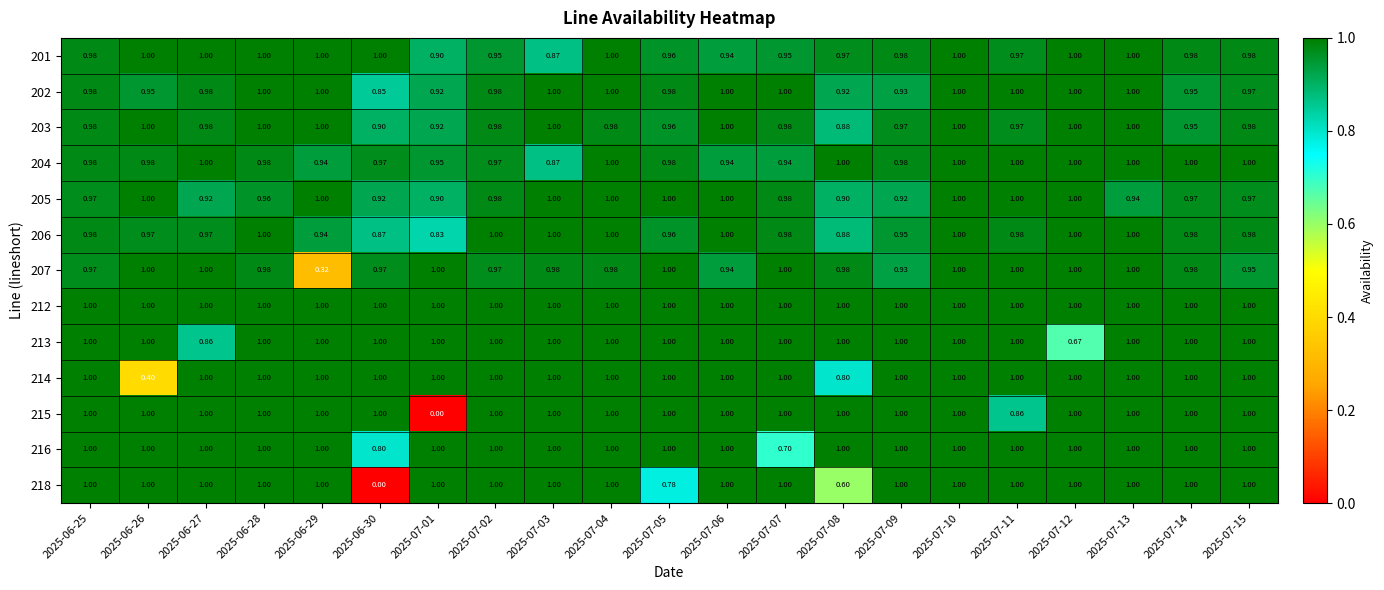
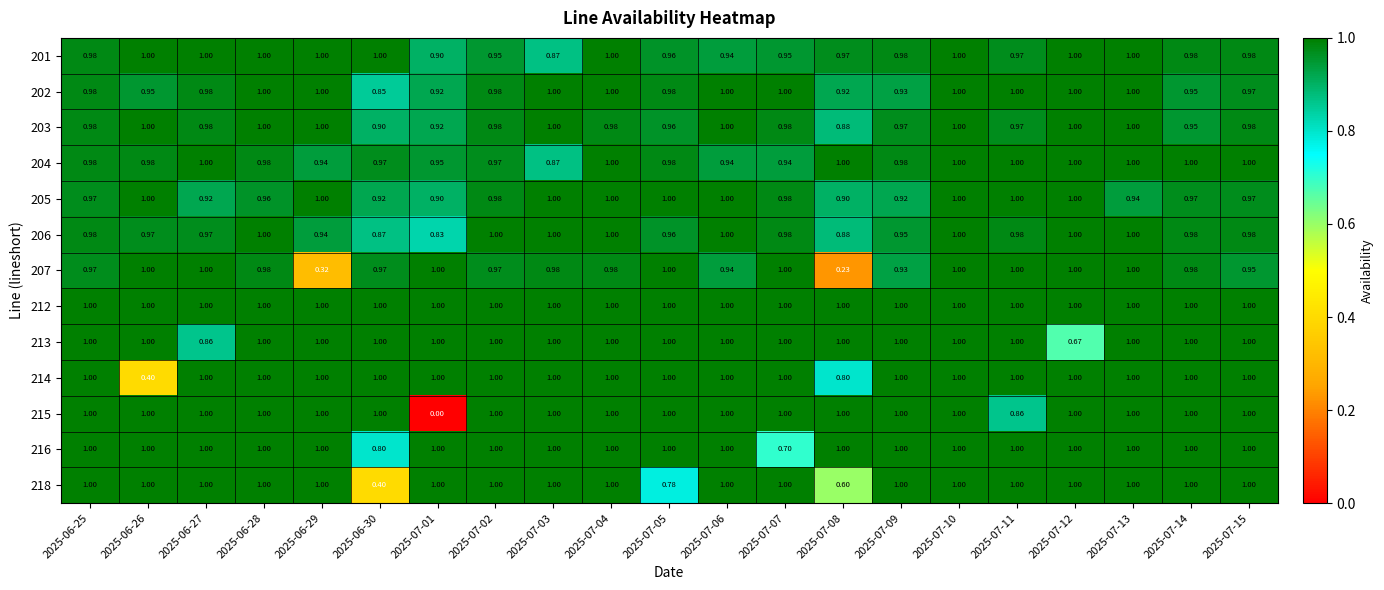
207, 2025-07-08: 0.98 -> 0.23
218, 2025-06-30: 0.00 -> 0.40
